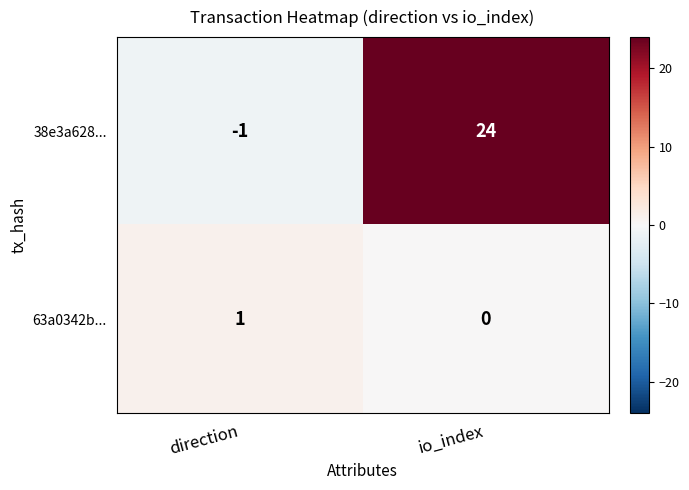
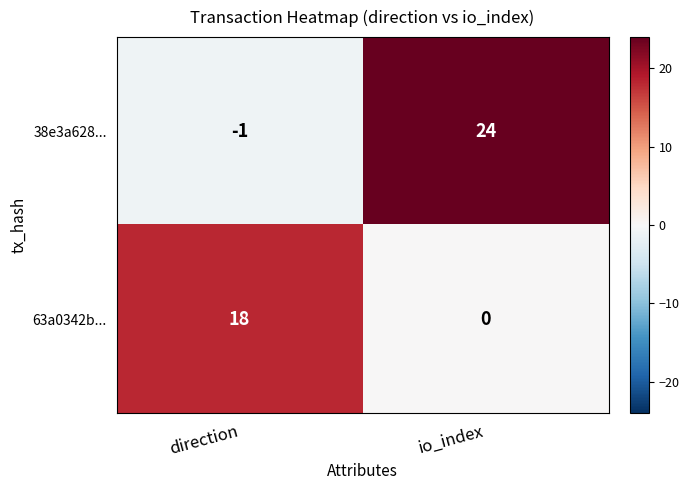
63a0342b..., direction: 1 -> 18
